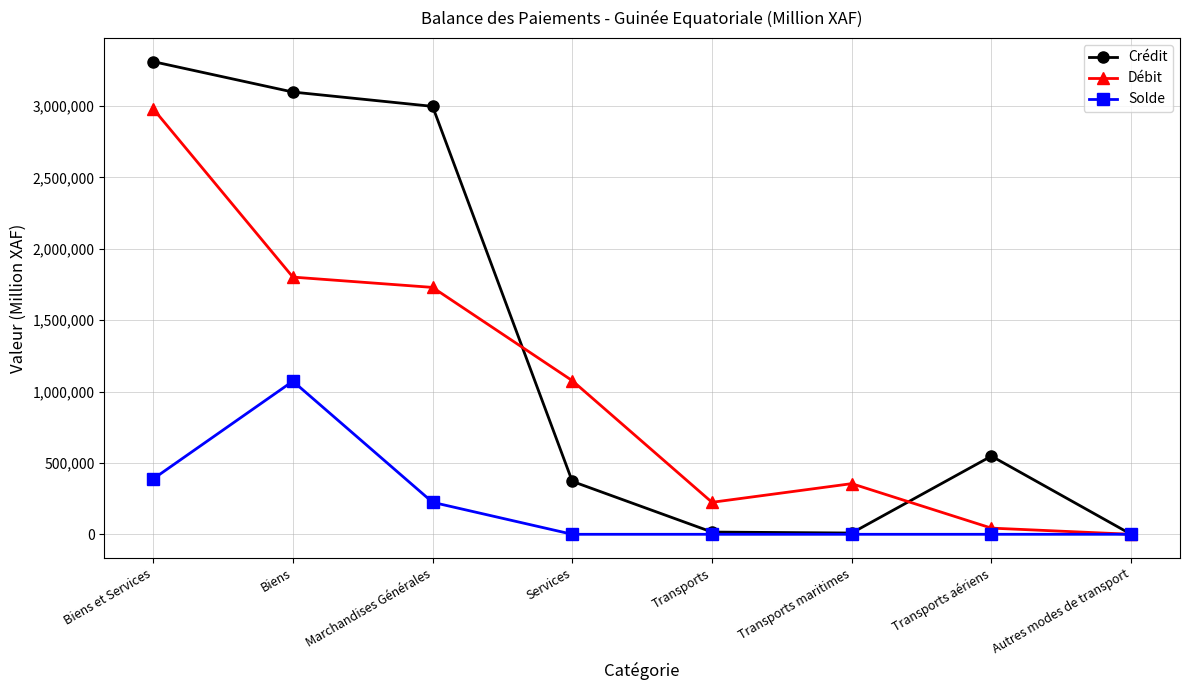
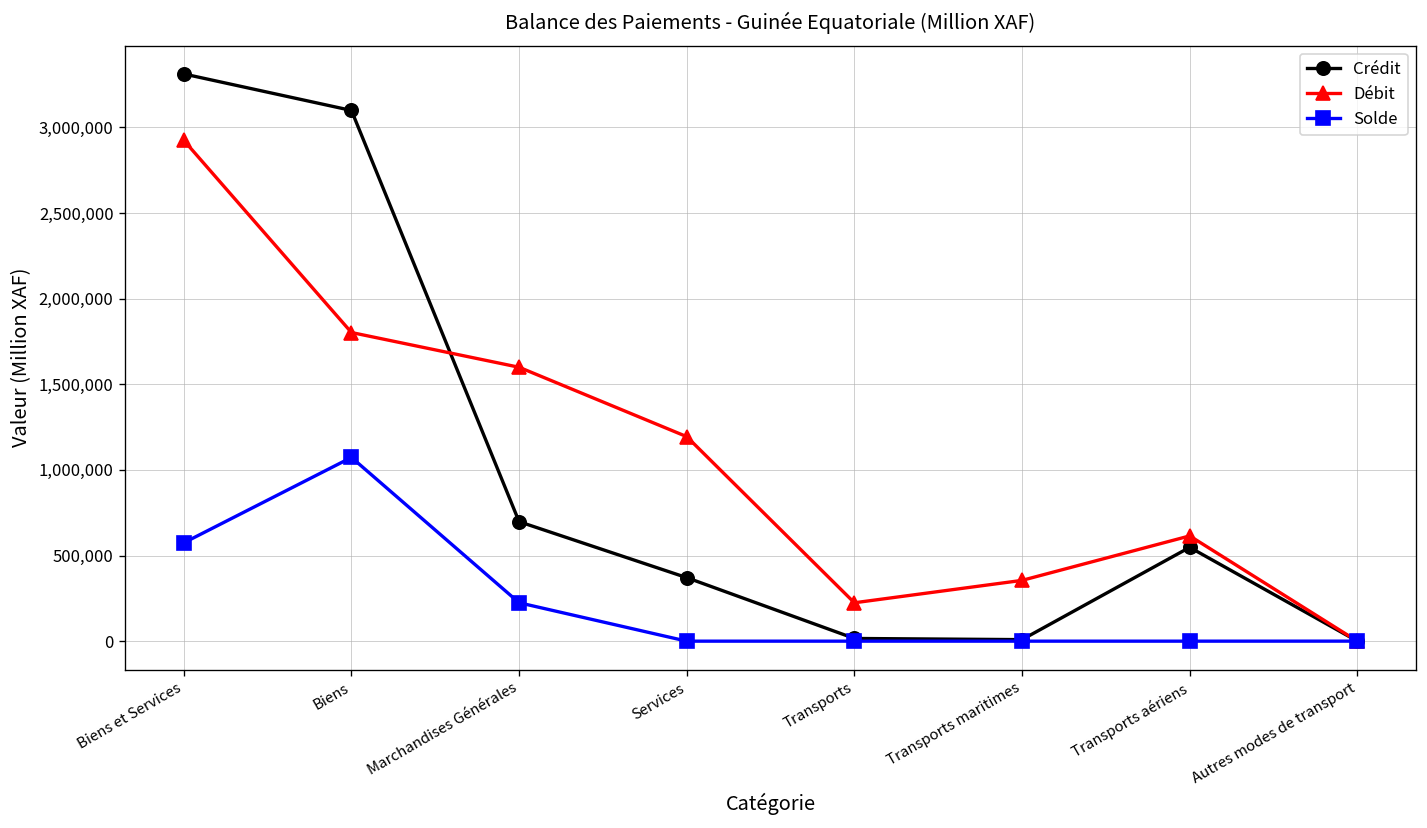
Débit, Biens et Services: 2,980,000 -> 2,920,000
Solde, Biens et Services: 390,000 -> 570,000
Crédit, Marchandises Générales: 3,000,000 -> 700,000
Débit, Marchandises Générales: 1,730,000 -> 1,600,000
Débit, Services: 1,080,000 -> 1,190,000
Débit, Transports aériens: 40,000 -> 610,000
